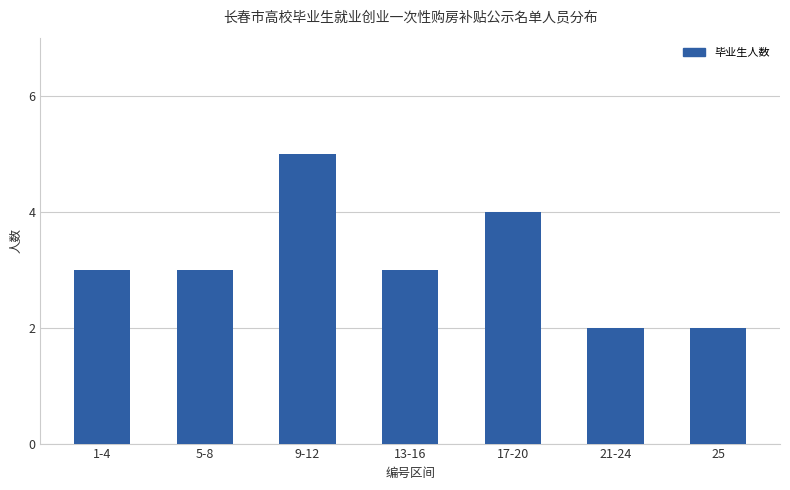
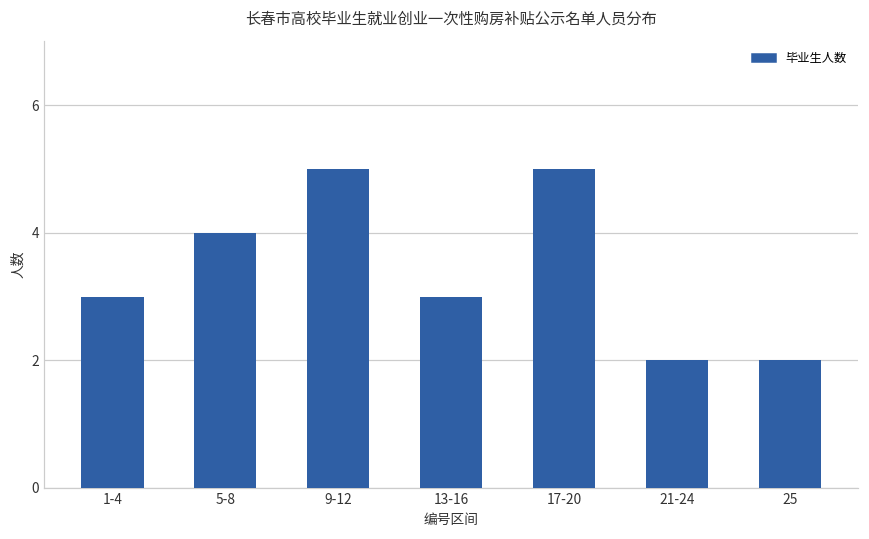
5-8: 3 -> 4
17-20: 4 -> 5
